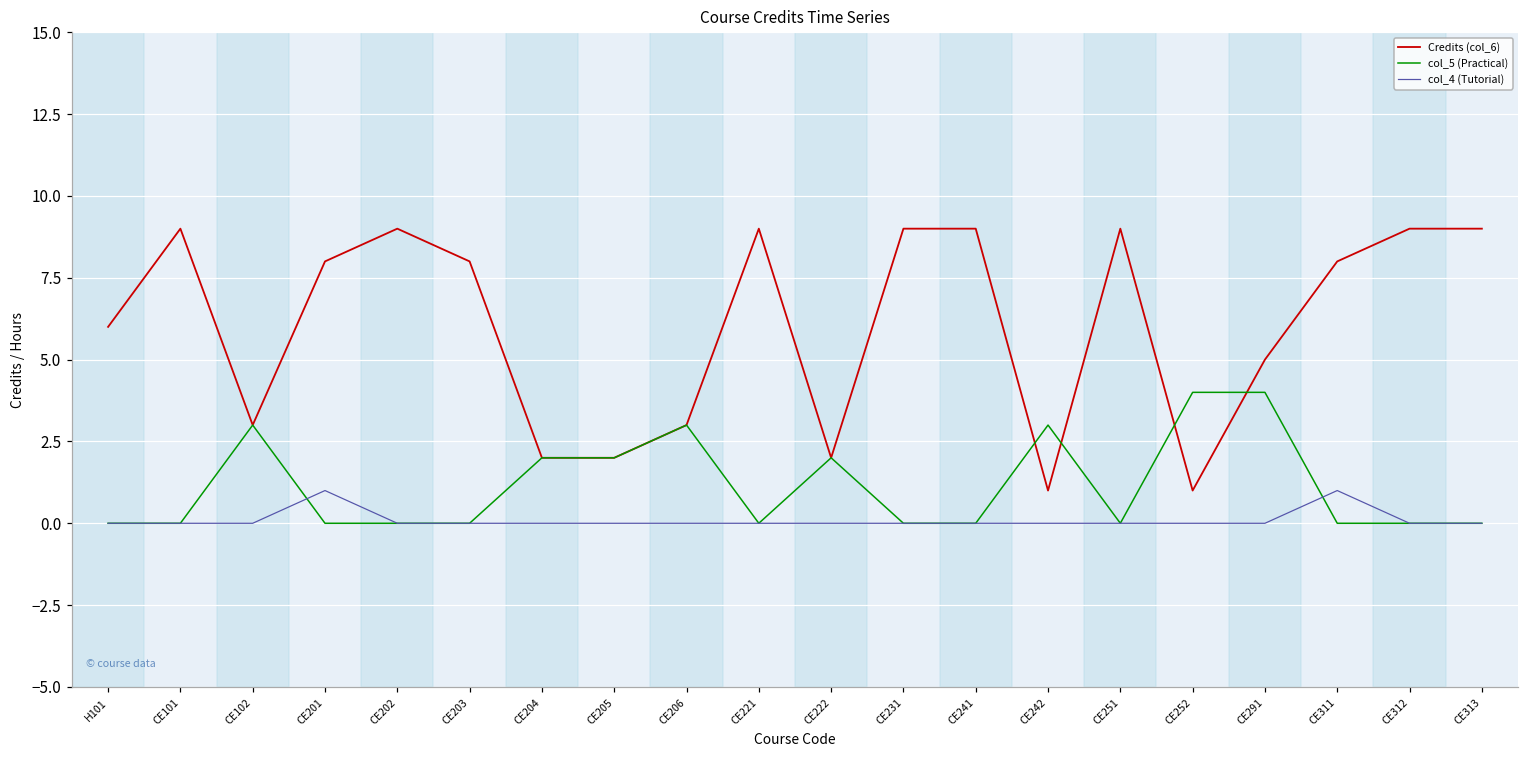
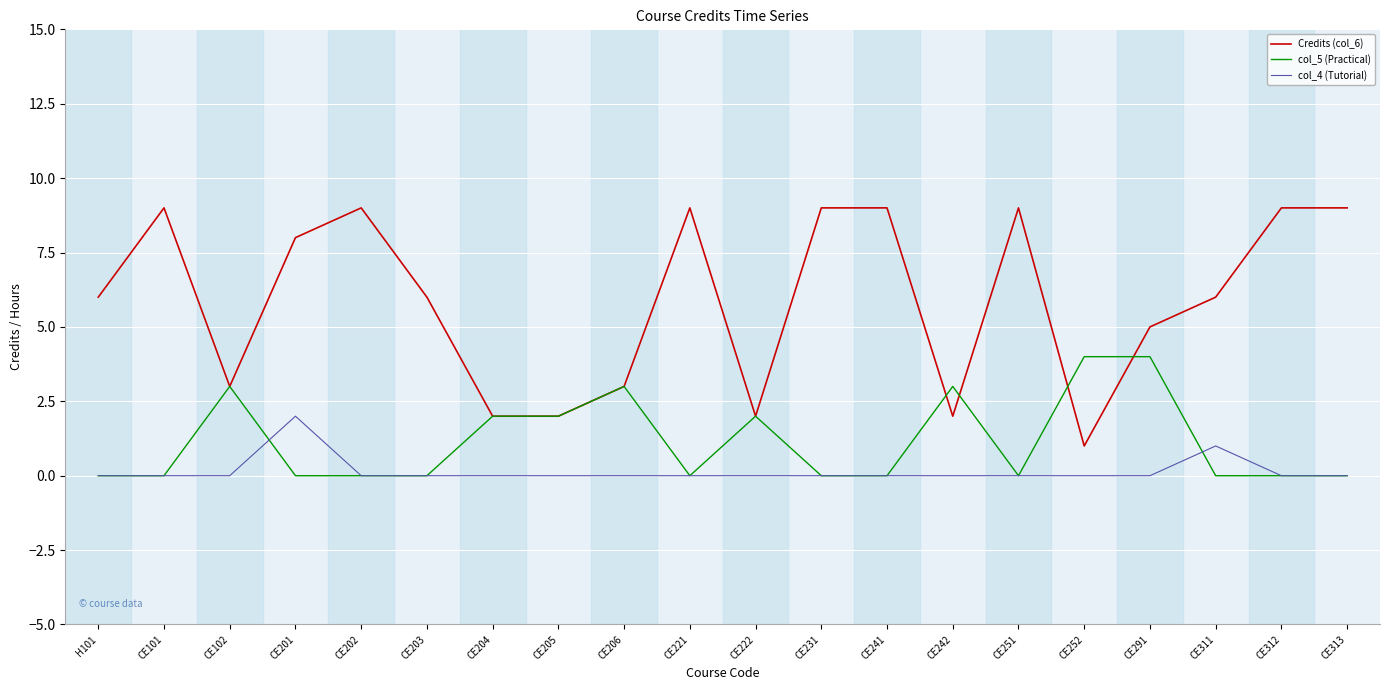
col_4 (Tutorial), CE201: 1 -> 2
Credits (col_6), CE203: 8 -> 6
Credits (col_6), CE242: 1 -> 2
Credits (col_6), CE311: 8 -> 6
